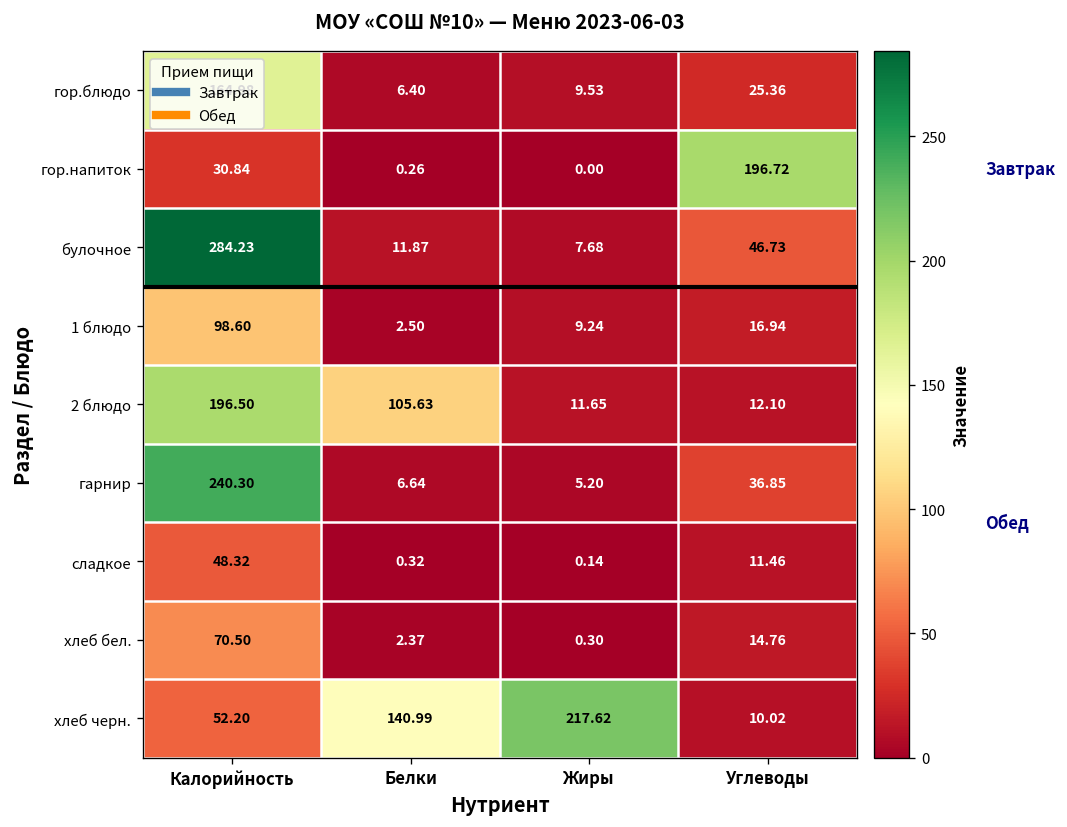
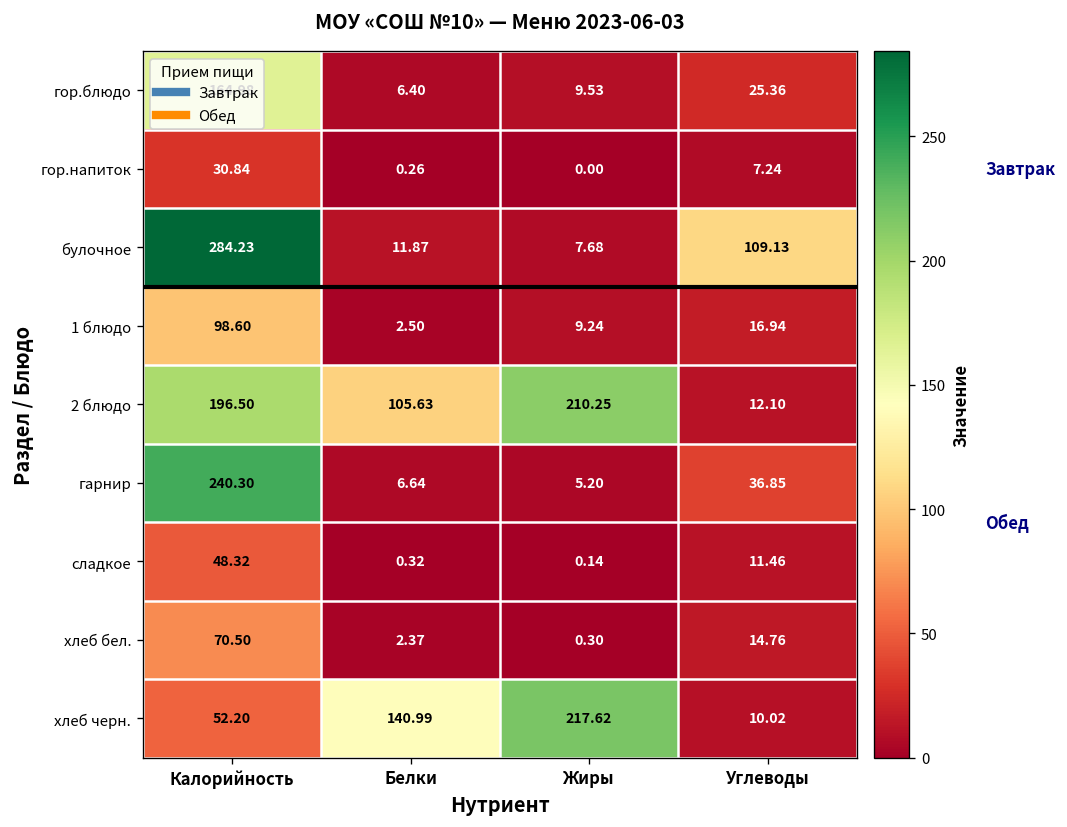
гор.напиток, Углеводы: 196.72 -> 7.24
булочное, Углеводы: 46.73 -> 109.13
2 блюдо, Жиры: 11.65 -> 210.25
